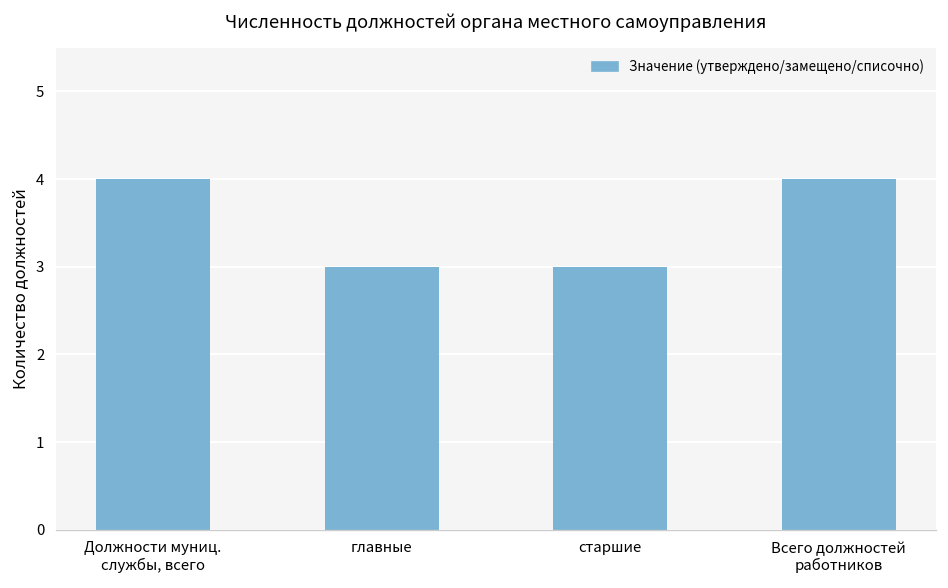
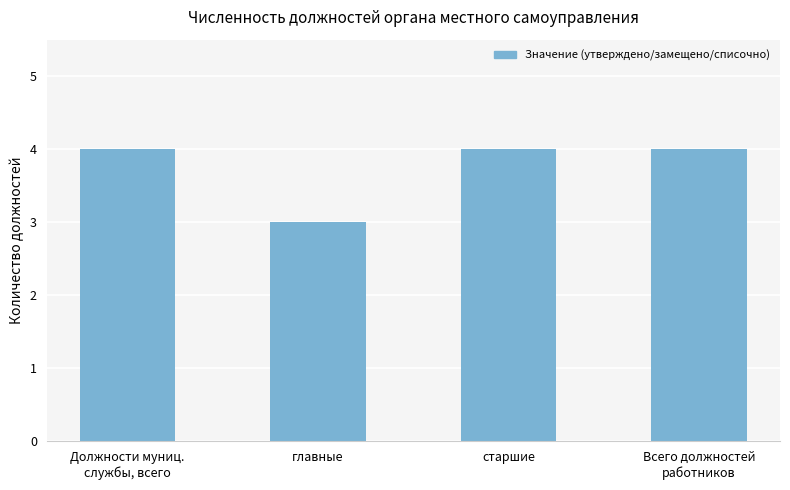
старшие: 3 -> 4
